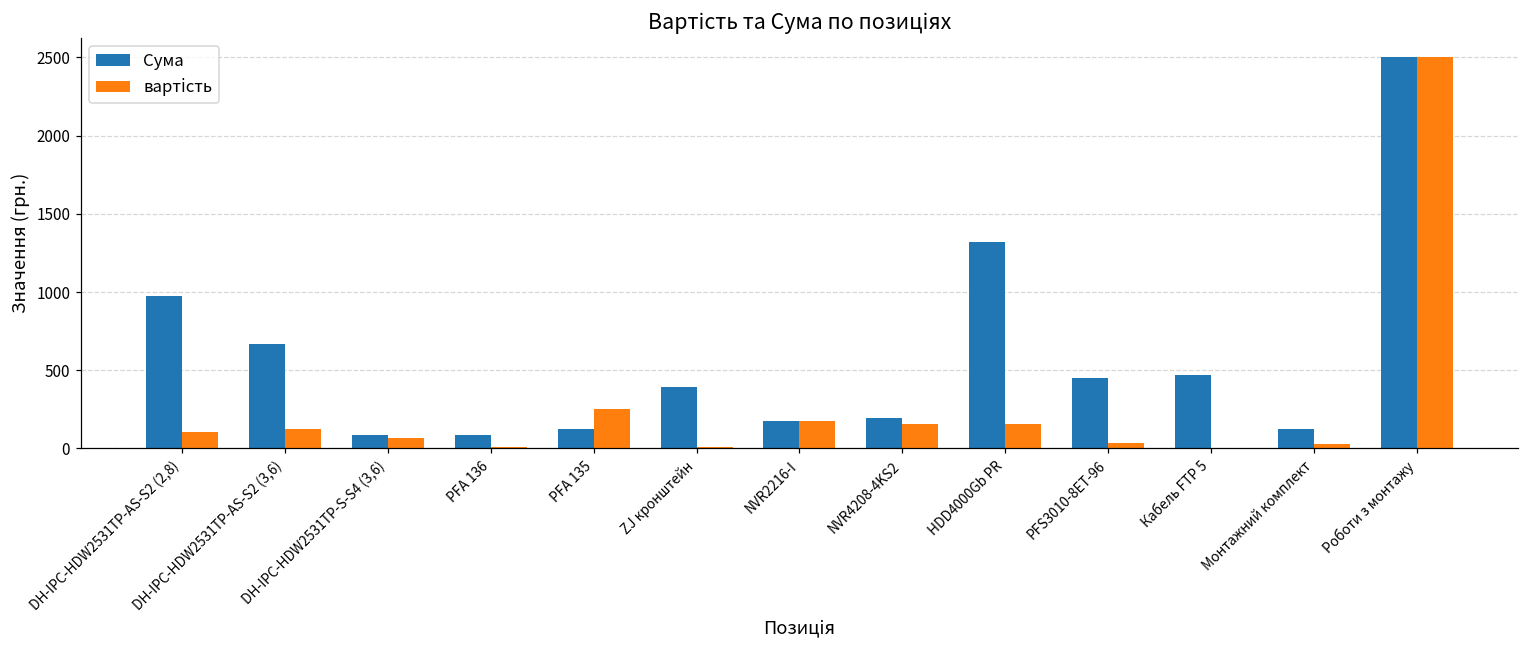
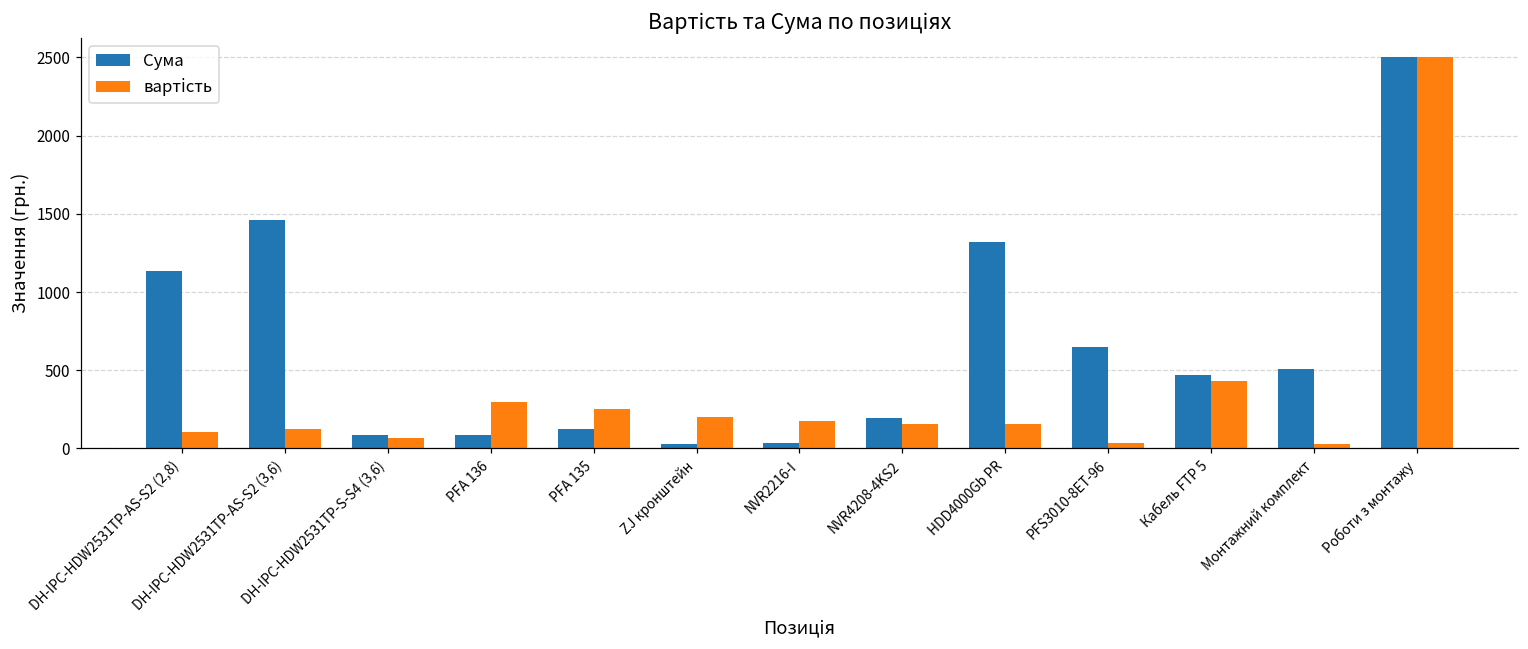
Сума, DH-IPC-HDW2531TP-AS-S2 (2,8): 980 -> 1130
Сума, DH-IPC-HDW2531TP-AS-S2 (3,6): 670 -> 1460
вартість, PFA 136: 10 -> 300
Сума, ZJ кронштейн: 390 -> 30
вартість, ZJ кронштейн: 10 -> 200
Сума, NVR2216-I: 170 -> 40
Сума, PFS3010-8ET-96: 450 -> 650
вартість, Кабель FTP 5: 0 -> 430
Сума, Монтажний комплект: 130 -> 510
